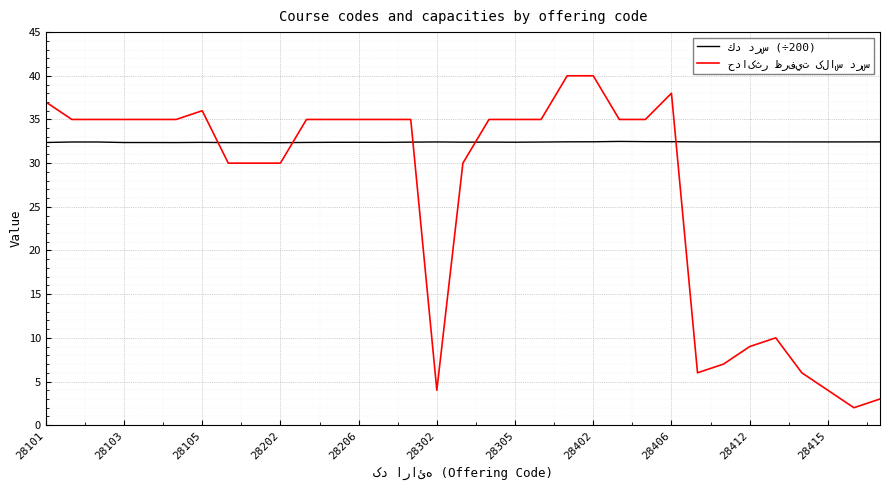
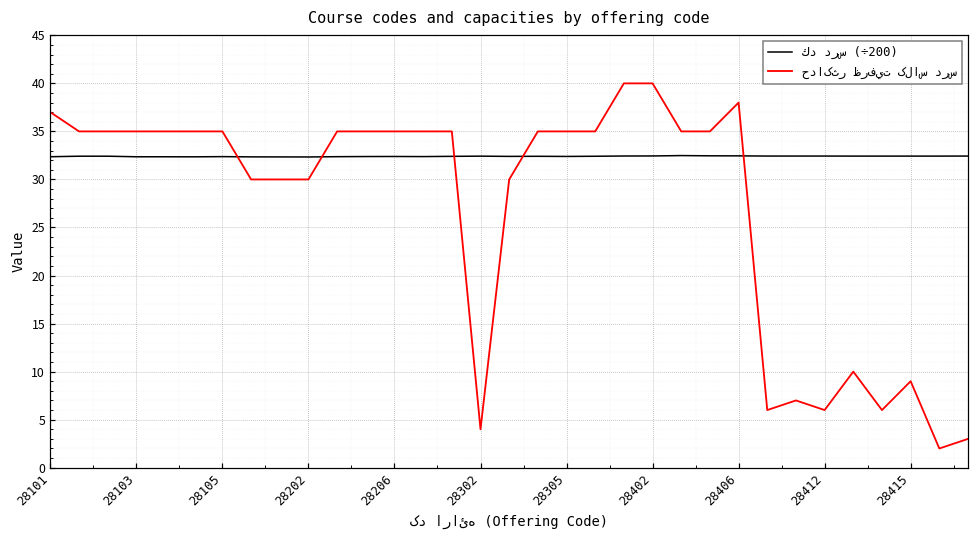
حداکثر ظرفيت کلاس درس, 28105: 36 -> 35
حداکثر ظرفيت کلاس درس, 28412: 9 -> 6
حداکثر ظرفيت کلاس درس, 28415: 4 -> 9
